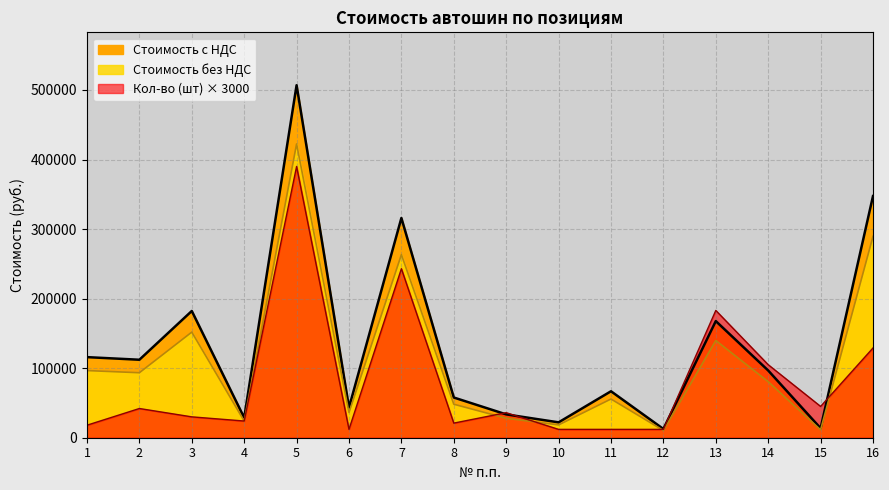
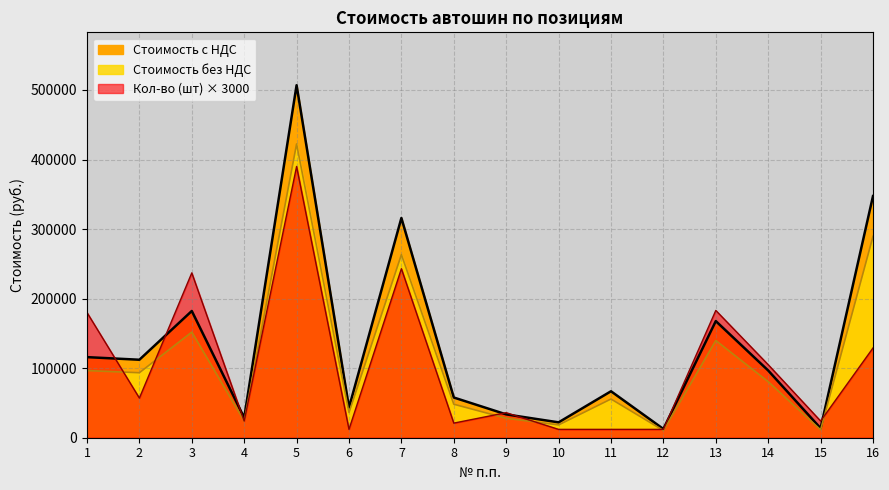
Кол-во (шт) × 3000, 1: 20000 -> 180000
Кол-во (шт) × 3000, 2: 40000 -> 60000
Кол-во (шт) × 3000, 3: 30000 -> 240000
Кол-во (шт) × 3000, 15: 50000 -> 20000
